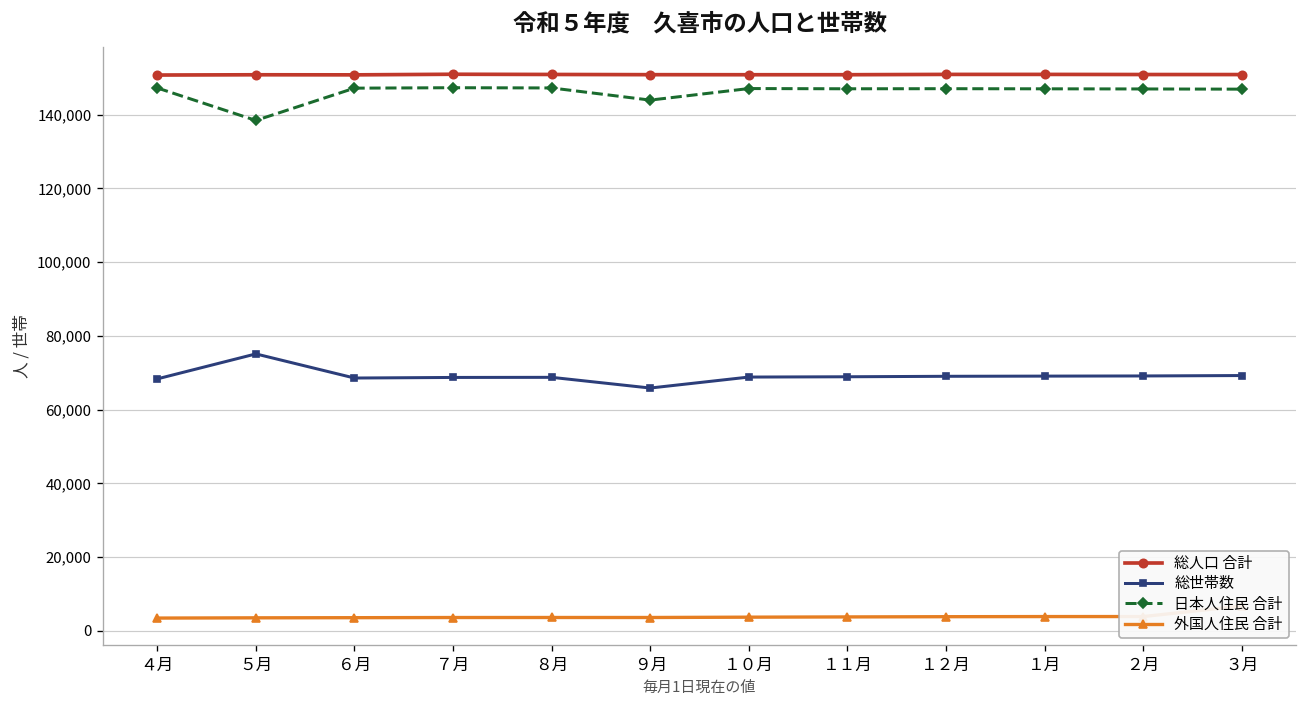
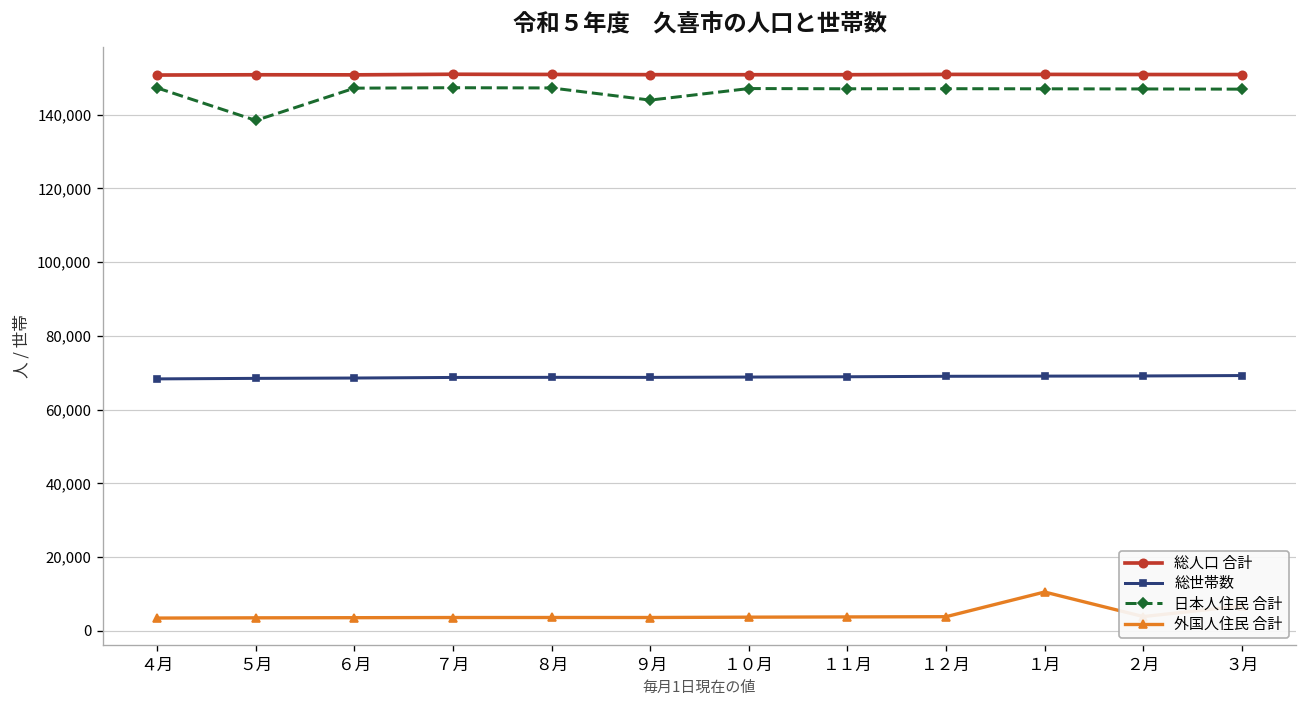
総世帯数, ５月: 75,000 -> 68,000
総世帯数, ９月: 66,000 -> 69,000
外国人住民 合計, １月: 4,000 -> 11,000
